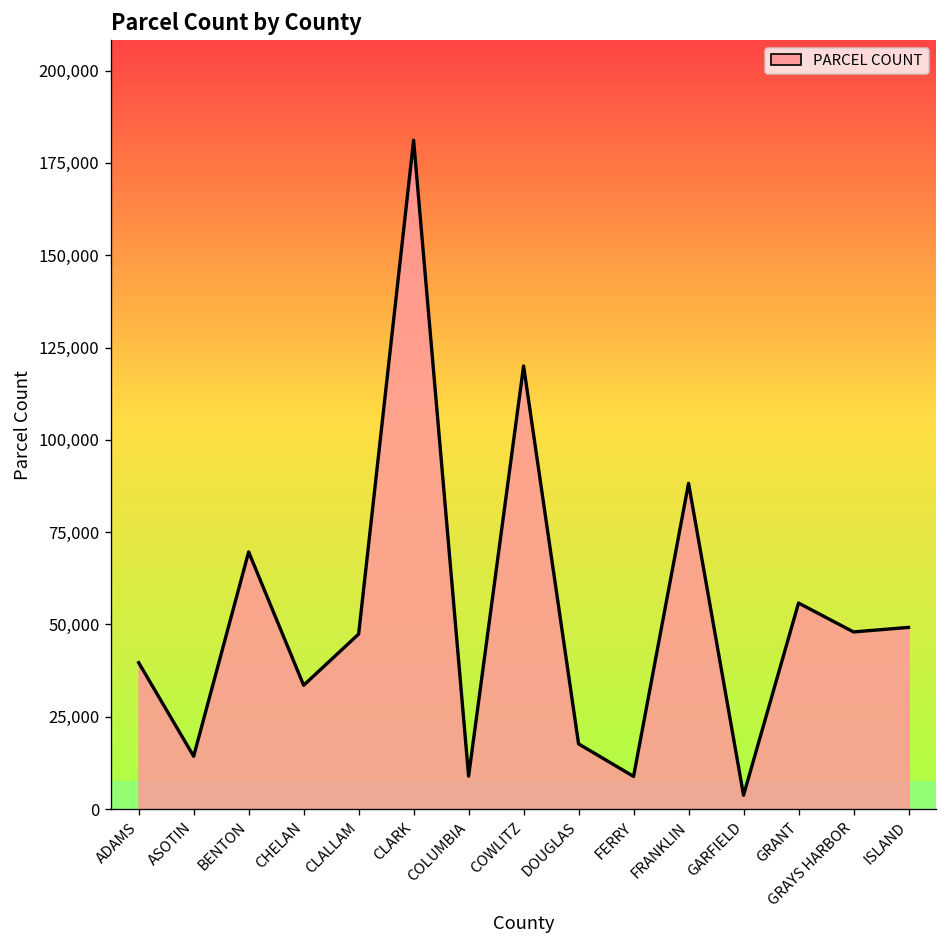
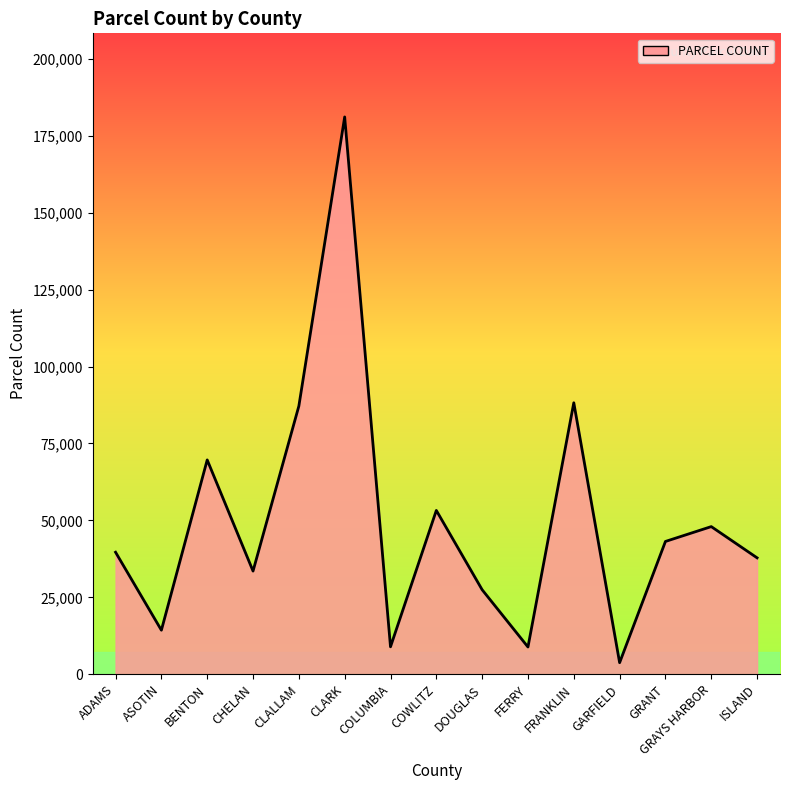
CLALLAM: 47,000 -> 87,000
COWLITZ: 120,000 -> 53,000
DOUGLAS: 18,000 -> 27,000
GRANT: 56,000 -> 43,000
ISLAND: 49,000 -> 38,000
